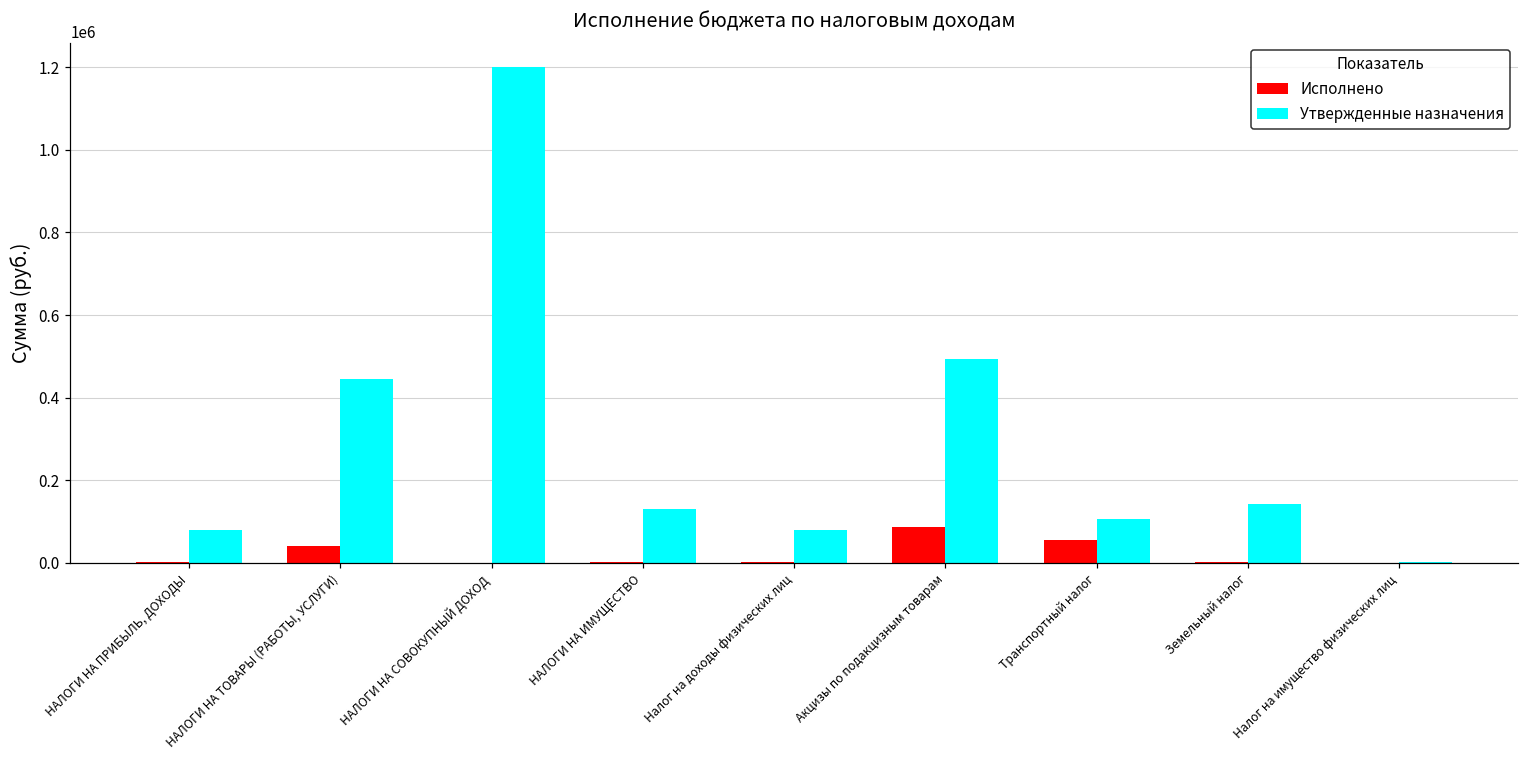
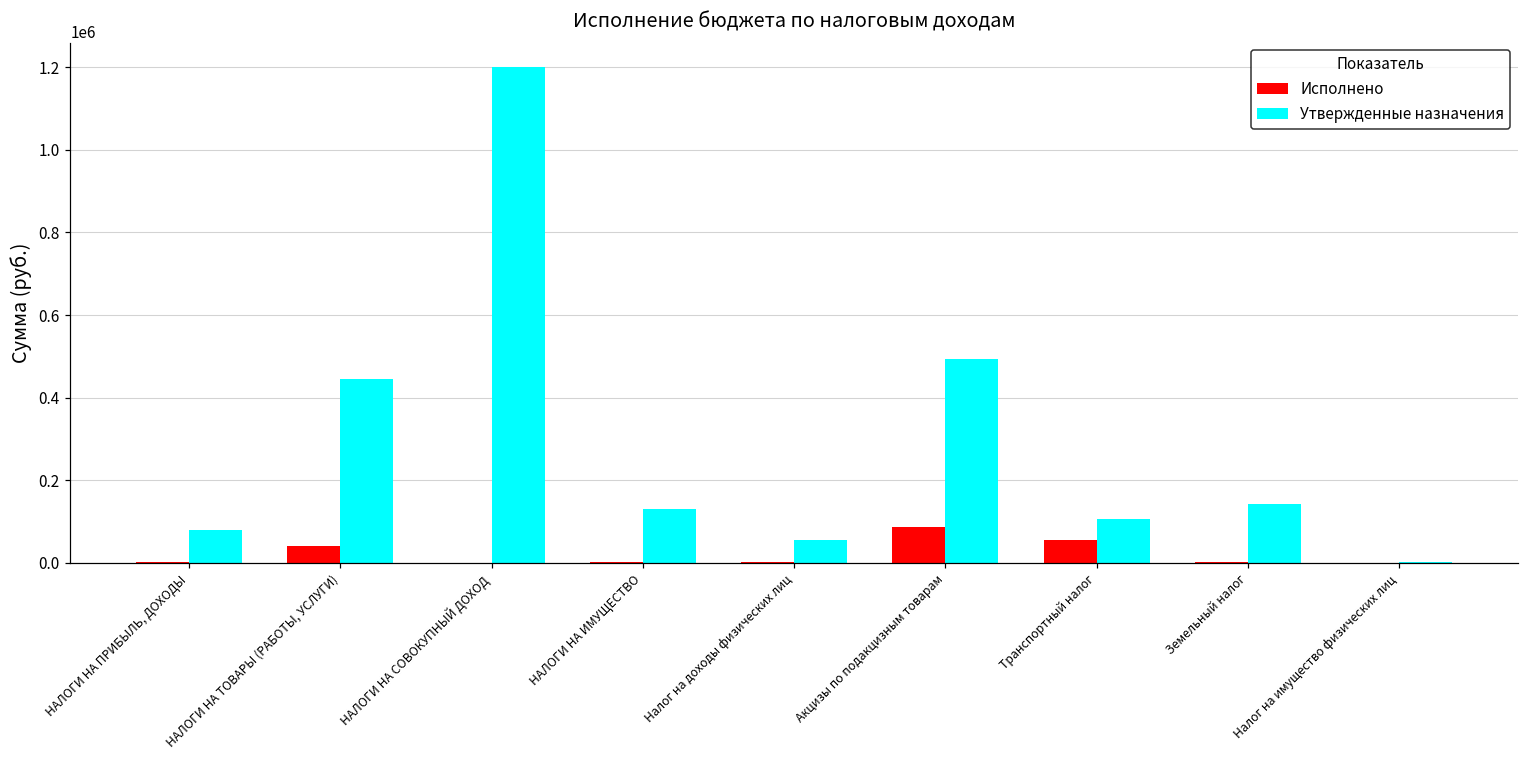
Утвержденные назначения, Налог на доходы физических лиц: 80000 -> 60000
